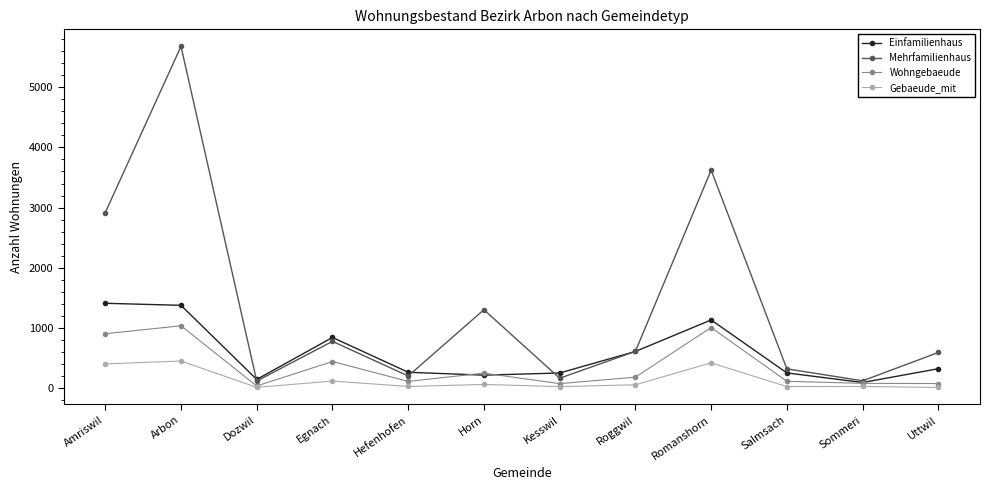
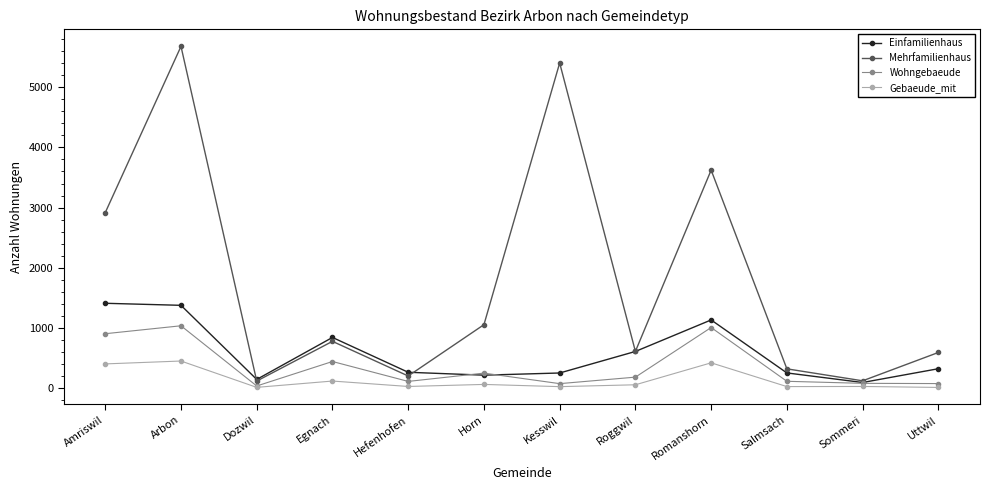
Mehrfamilienhaus, Horn: 1300 -> 1100
Mehrfamilienhaus, Kesswil: 200 -> 5400
